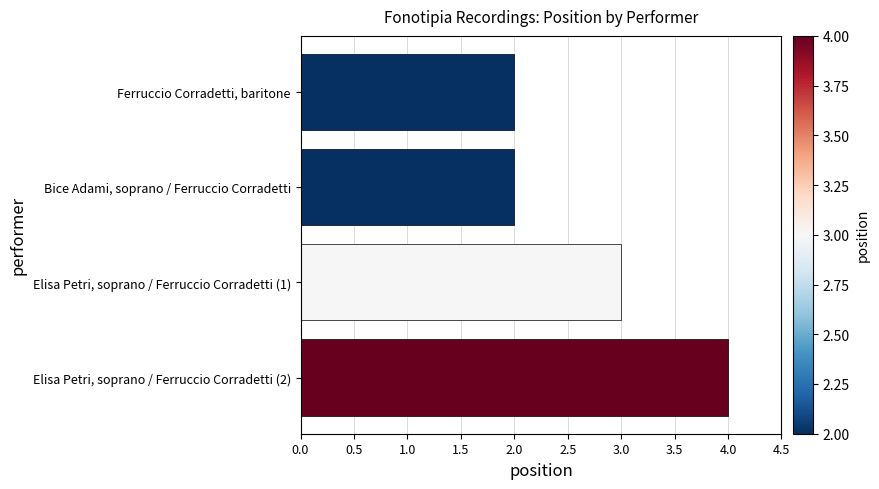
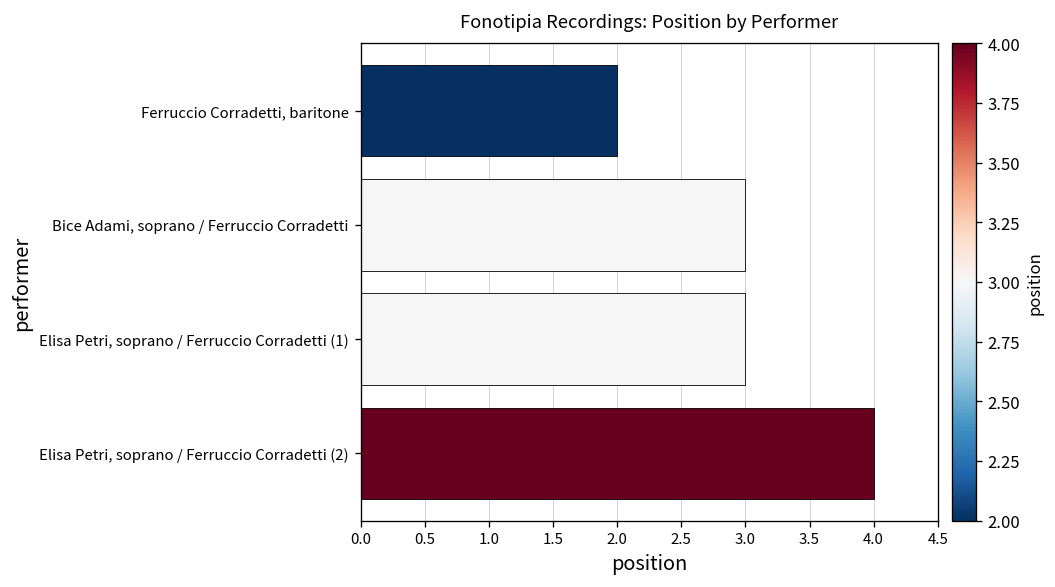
Bice Adami, soprano / Ferruccio Corradetti: 2 -> 3
